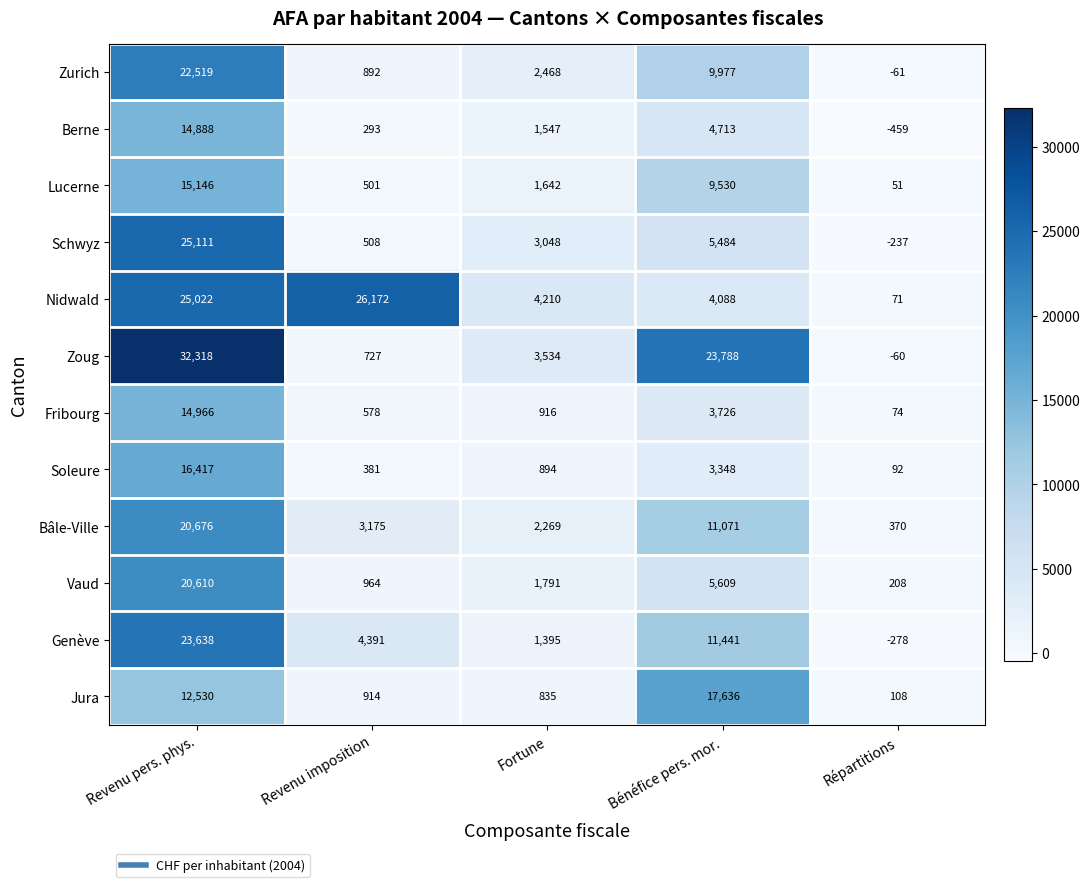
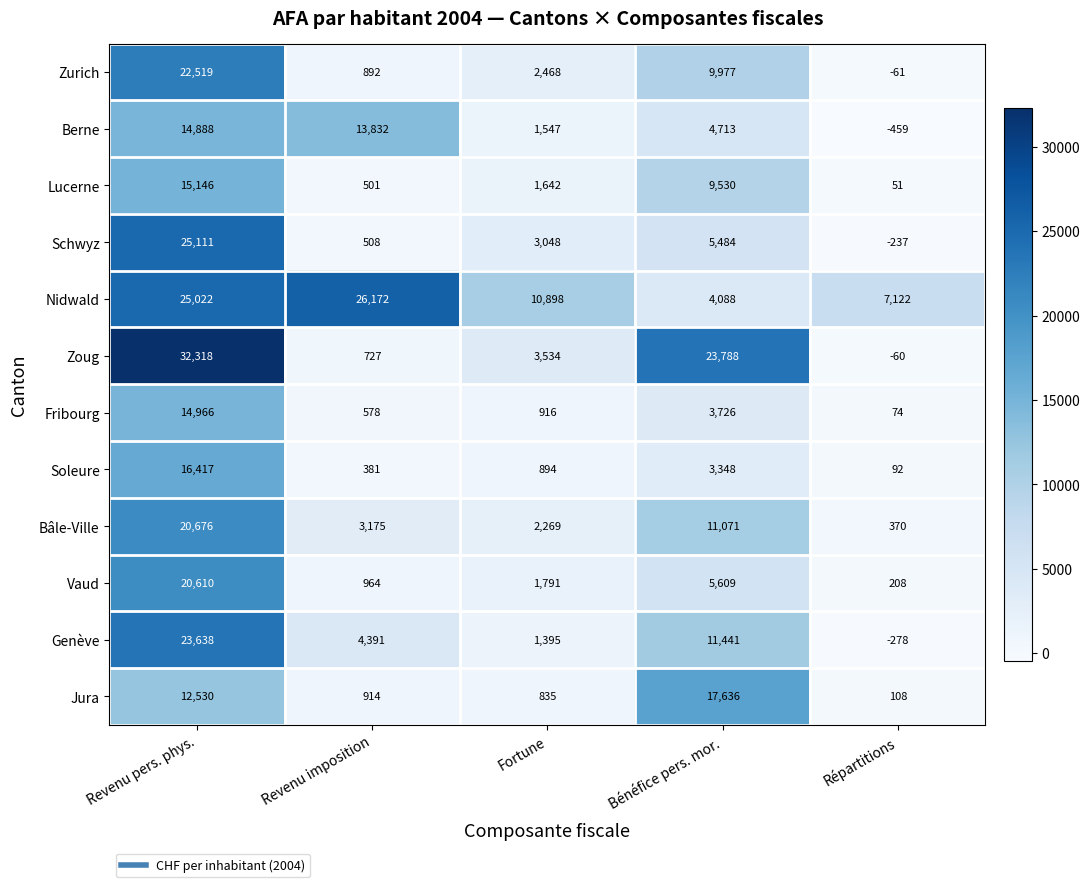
Berne, Revenu imposition: 293 -> 13,832
Nidwald, Fortune: 4,210 -> 10,898
Nidwald, Répartitions: 71 -> 7,122
